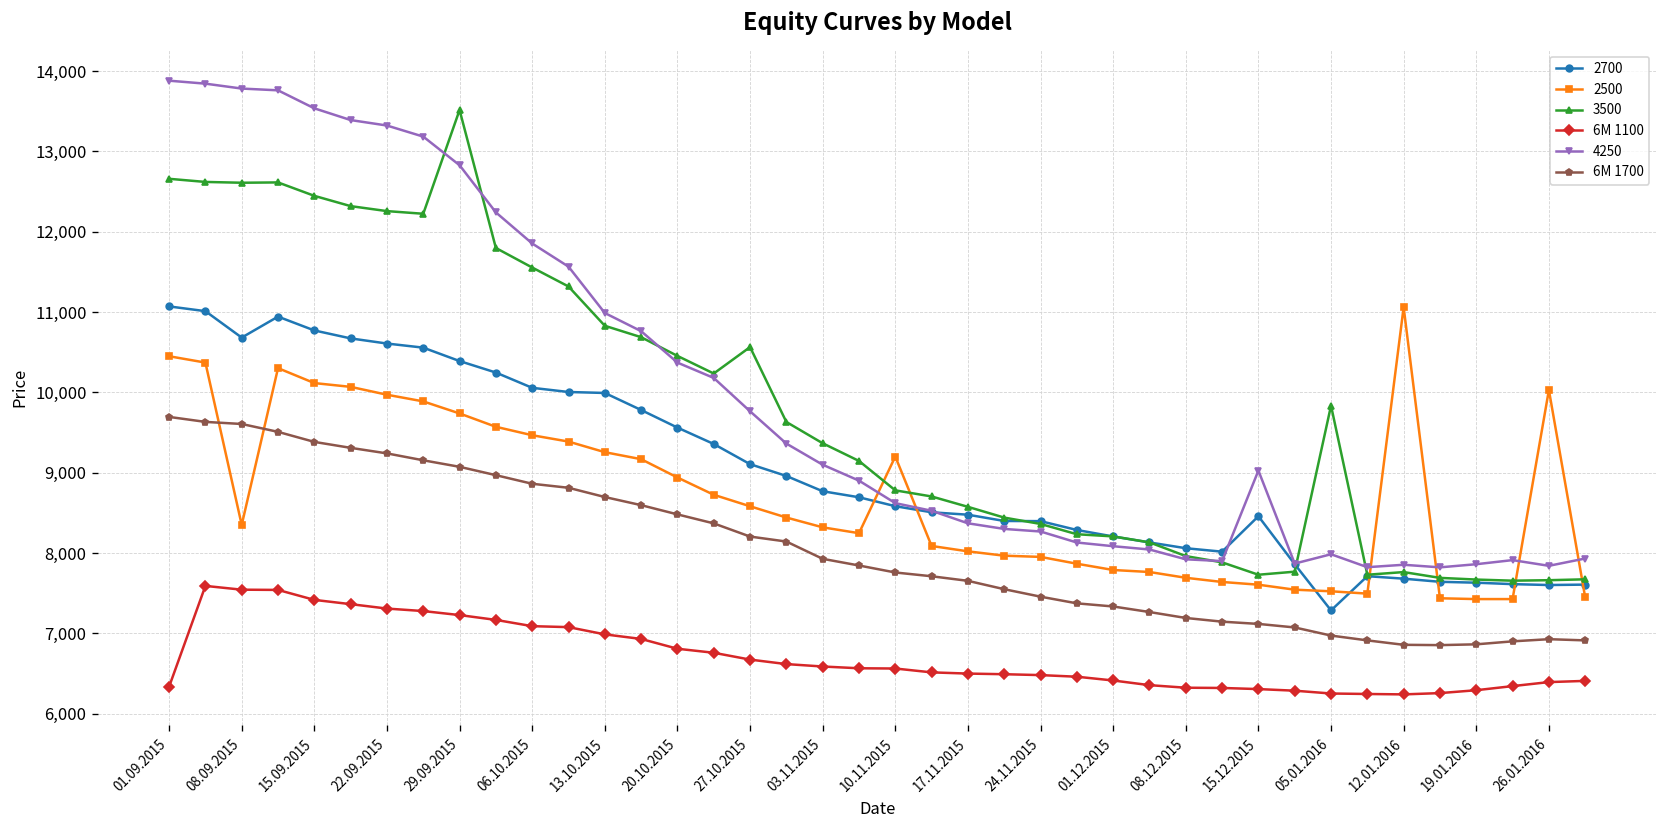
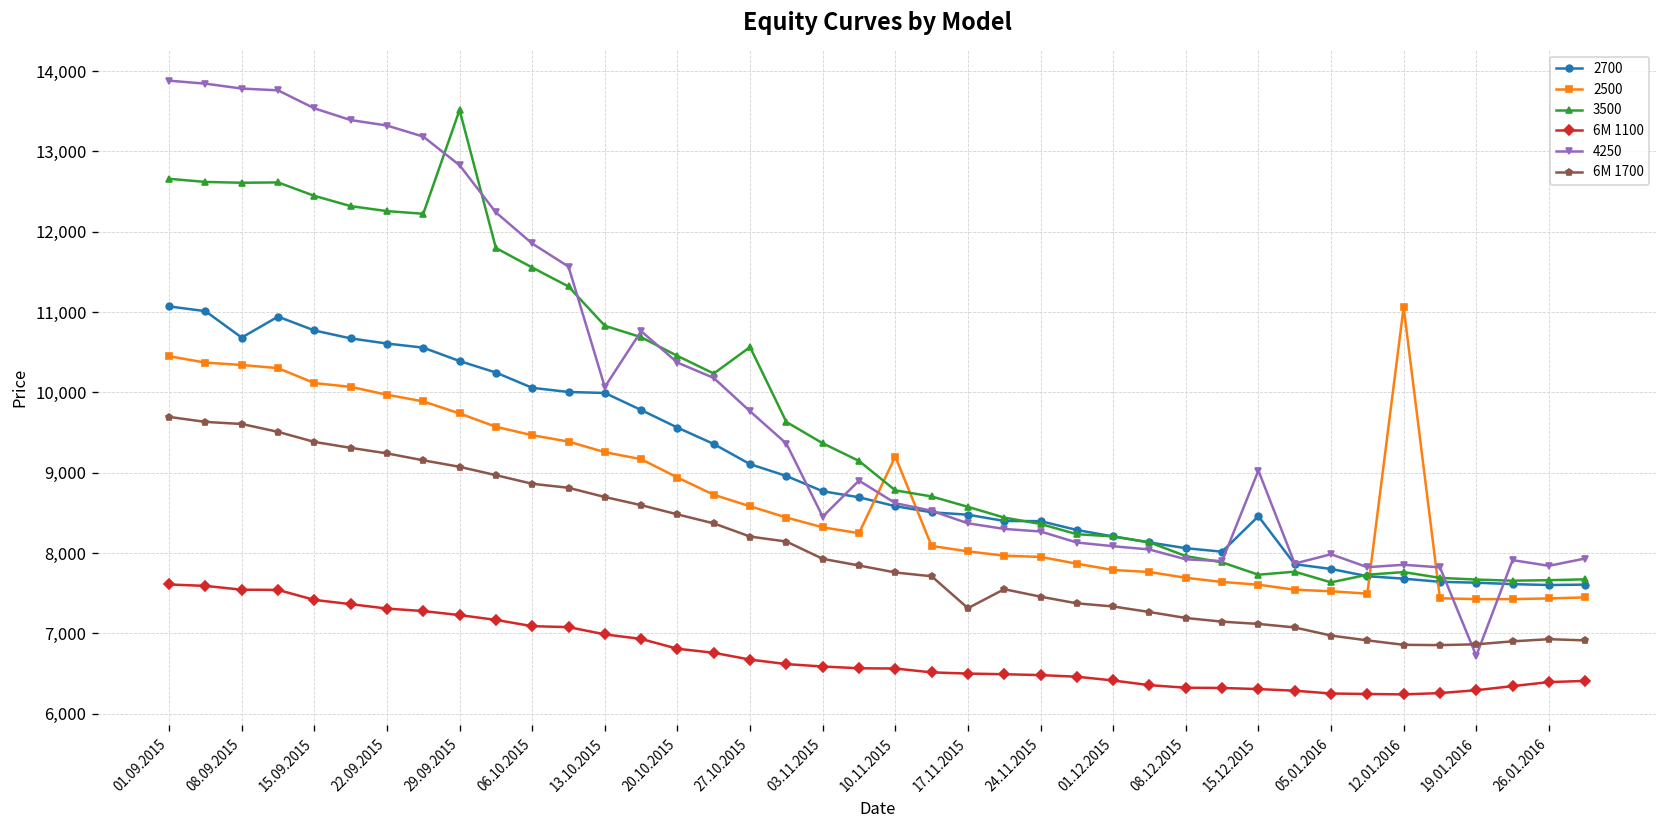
6M 1100, 01.09.2015: 6,300 -> 7,600
2500, 08.09.2015: 8,400 -> 10,300
4250, 13.10.2015: 11,000 -> 10,100
4250, 03.11.2015: 9,100 -> 8,500
6M 1700, 17.11.2015: 7,700 -> 7,300
2700, 05.01.2016: 7,300 -> 7,800
3500, 05.01.2016: 9,800 -> 7,600
4250, 19.01.2016: 7,900 -> 6,700
2500, 26.01.2016: 10,000 -> 7,400
